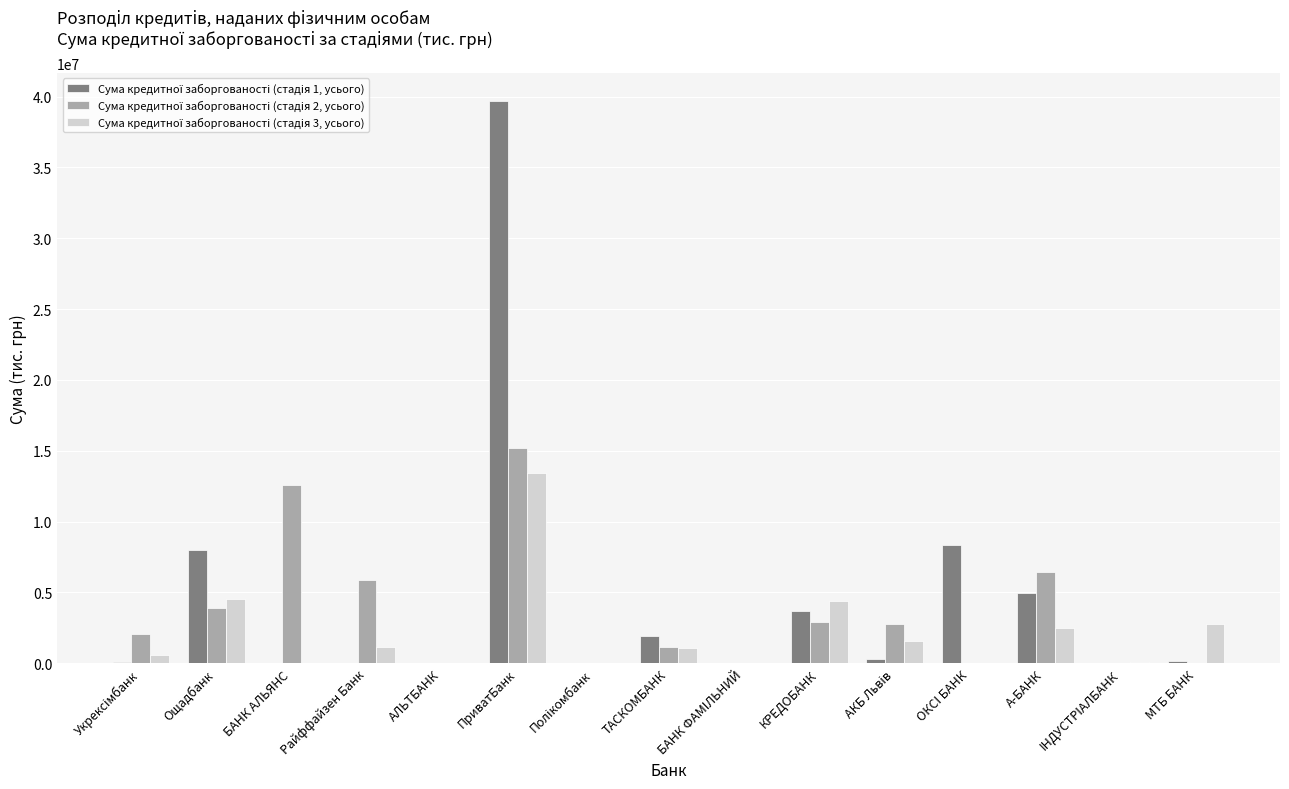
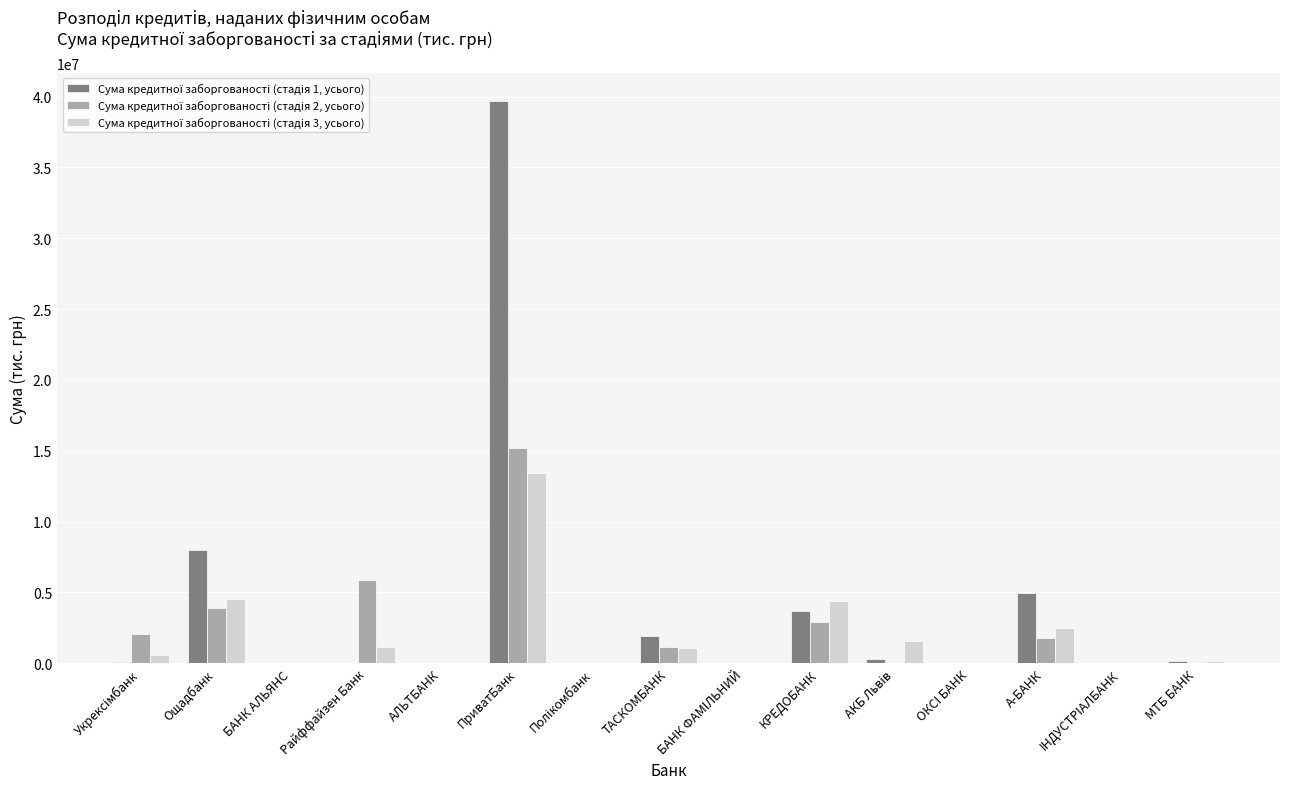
Сума кредитної заборгованості (стадія 2, усього), БАНК АЛЬЯНС: 12600000 -> 0
Сума кредитної заборгованості (стадія 2, усього), АКБ Львів: 2800000 -> 0
Сума кредитної заборгованості (стадія 1, усього), ОКСІ БАНК: 8400000 -> 0
Сума кредитної заборгованості (стадія 2, усього), А-БАНК: 6400000 -> 1800000
Сума кредитної заборгованості (стадія 3, усього), МТБ БАНК: 2800000 -> 200000
